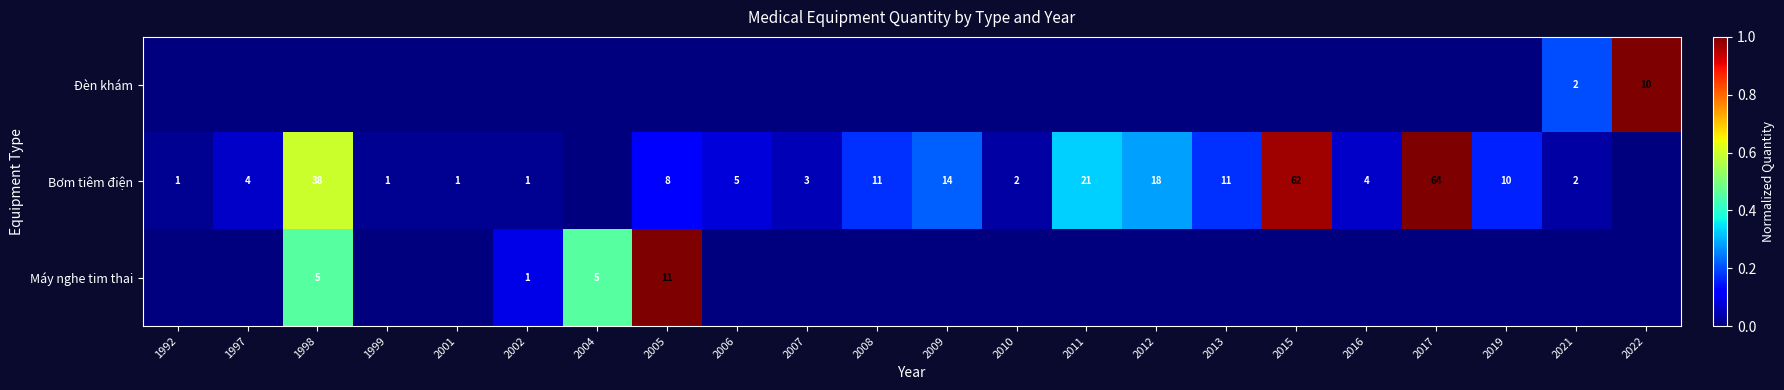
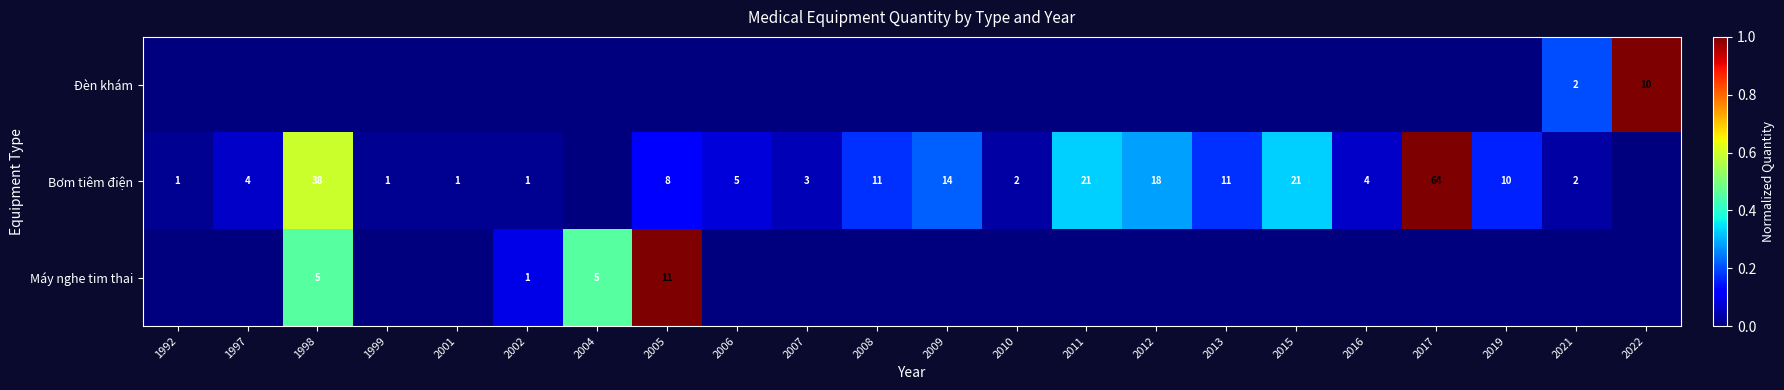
Bơm tiêm điện, 2015: 62 -> 21
